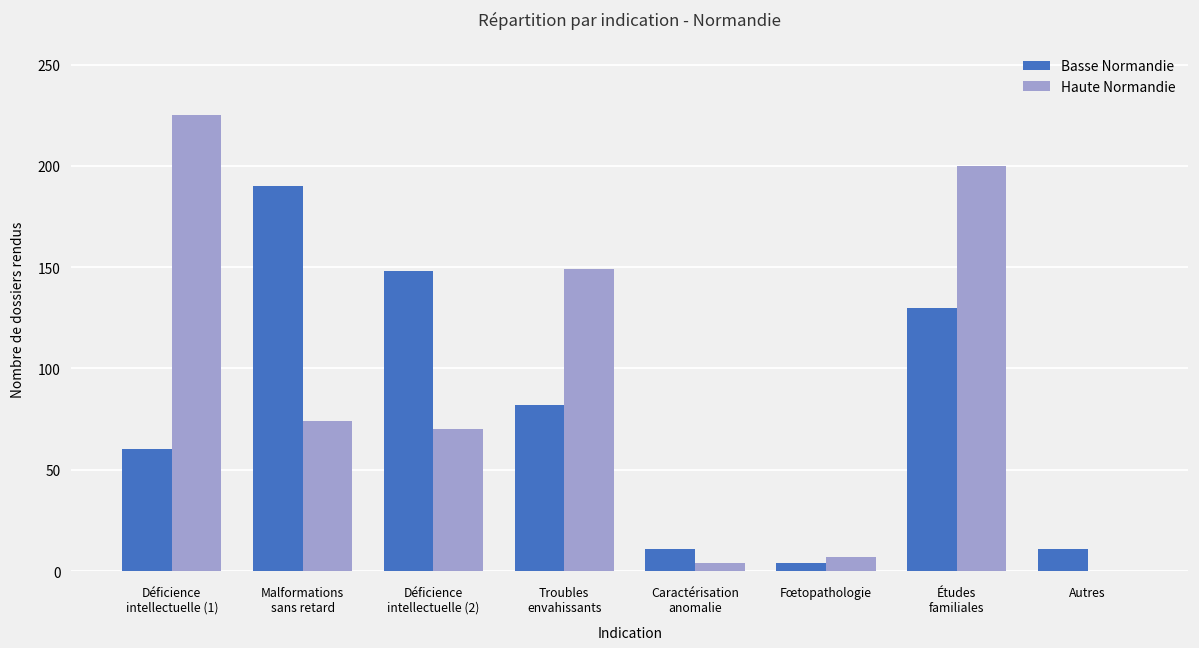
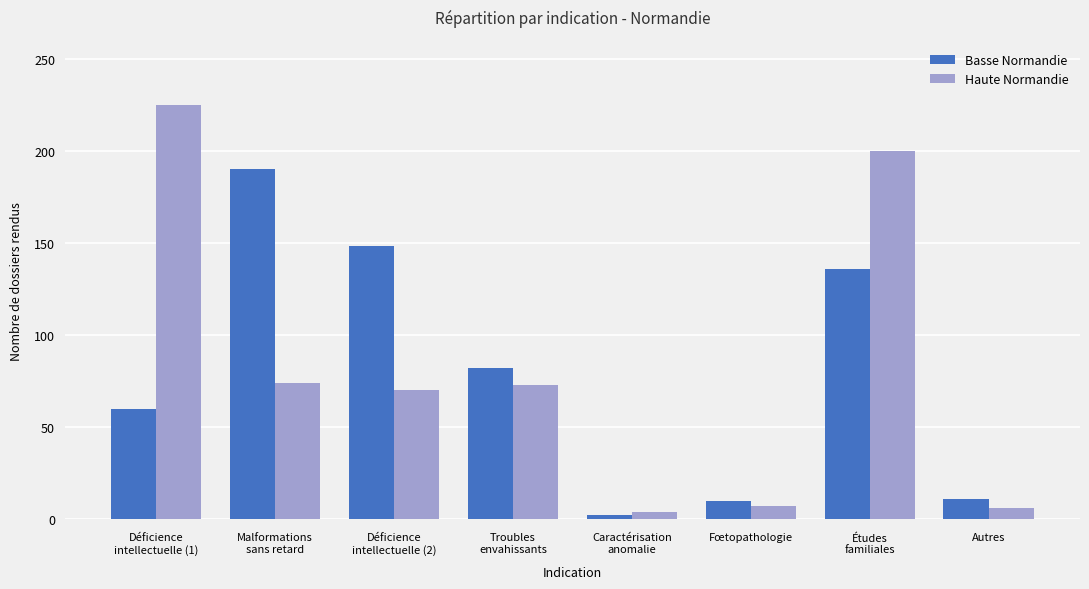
Haute Normandie, Troubles envahissants: 149 -> 73
Basse Normandie, Caractérisation anomalie: 11 -> 2
Basse Normandie, Fœtopathologie: 4 -> 10
Basse Normandie, Études familiales: 130 -> 136
Haute Normandie, Autres: 0 -> 6
